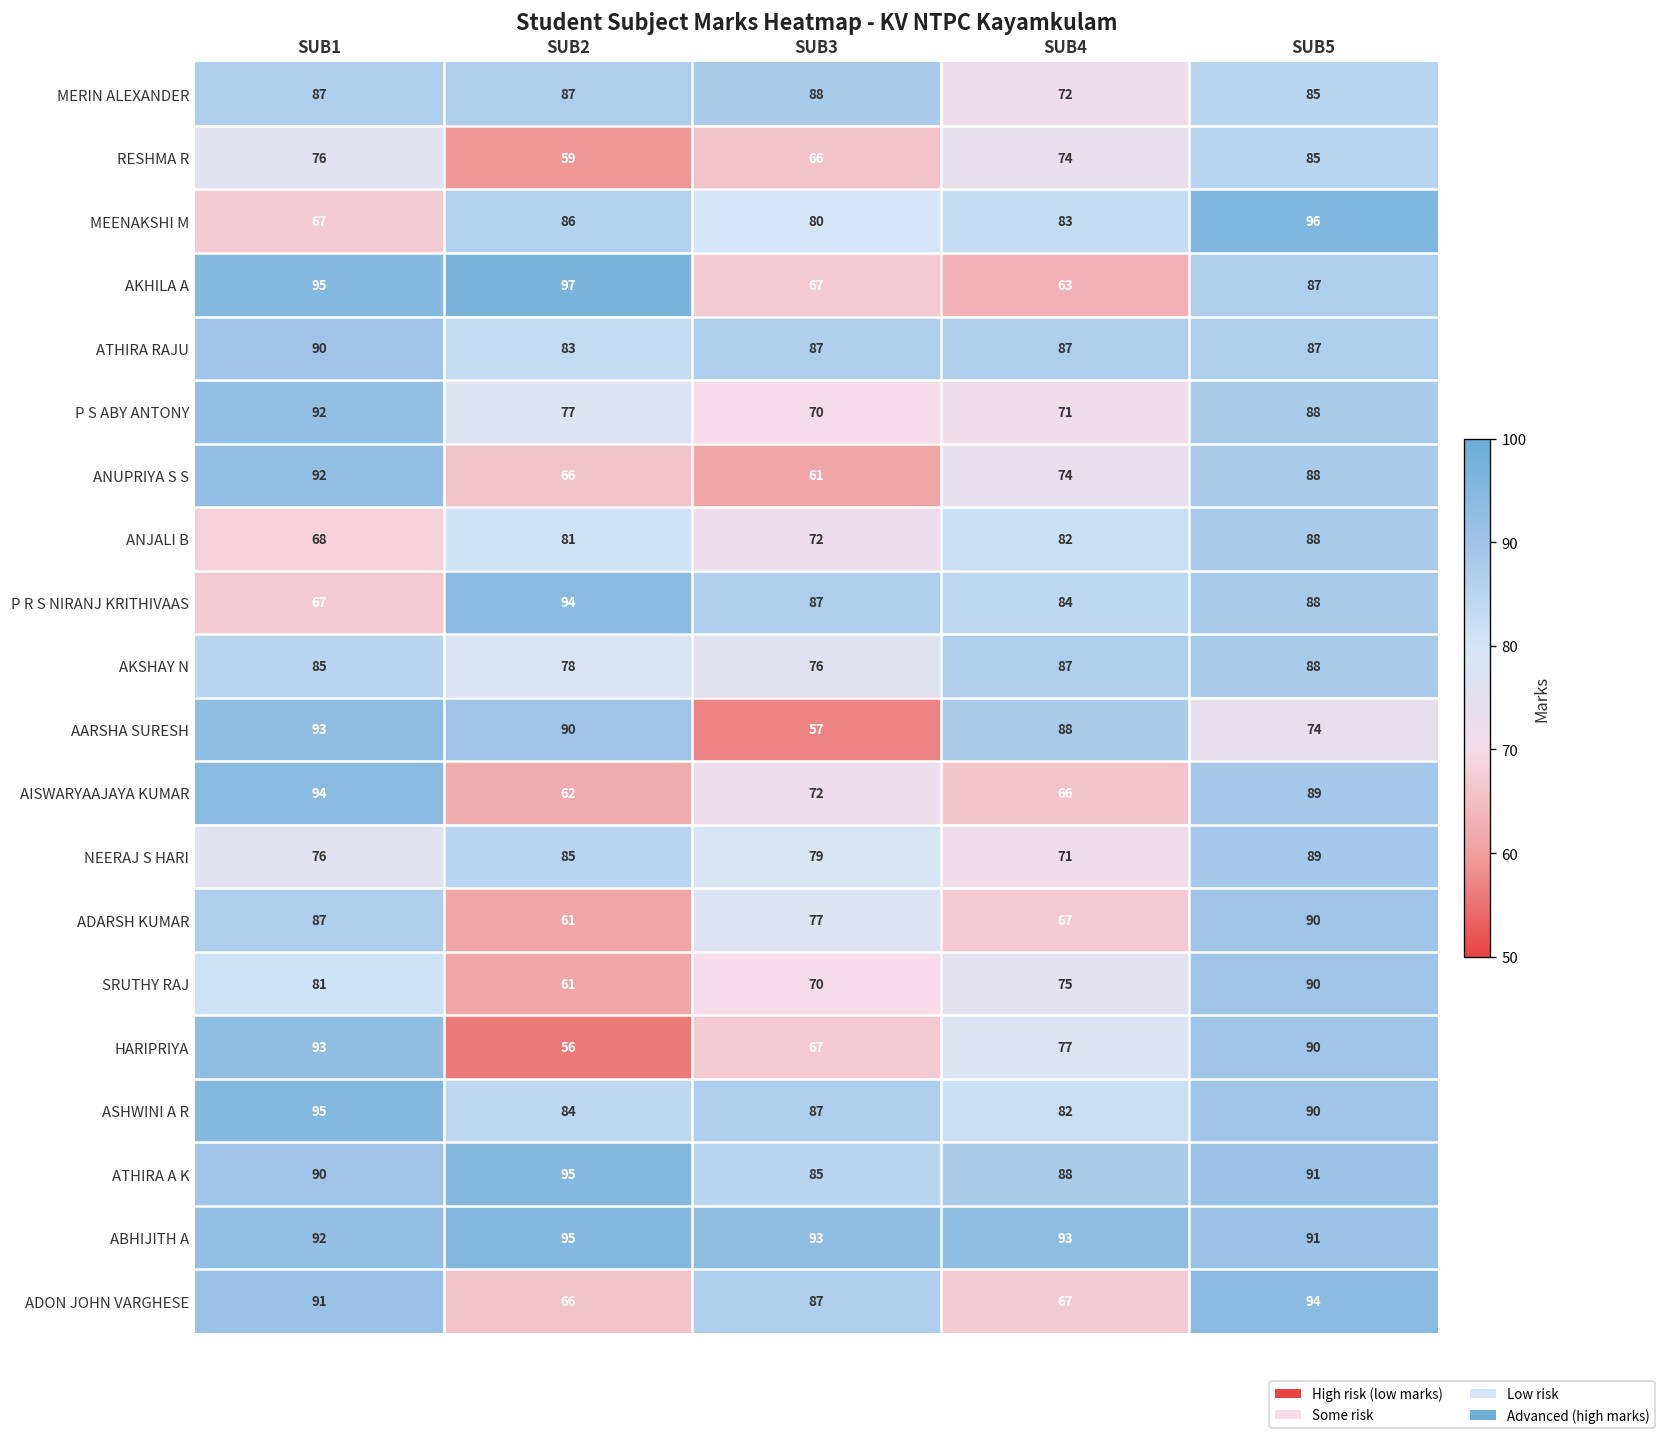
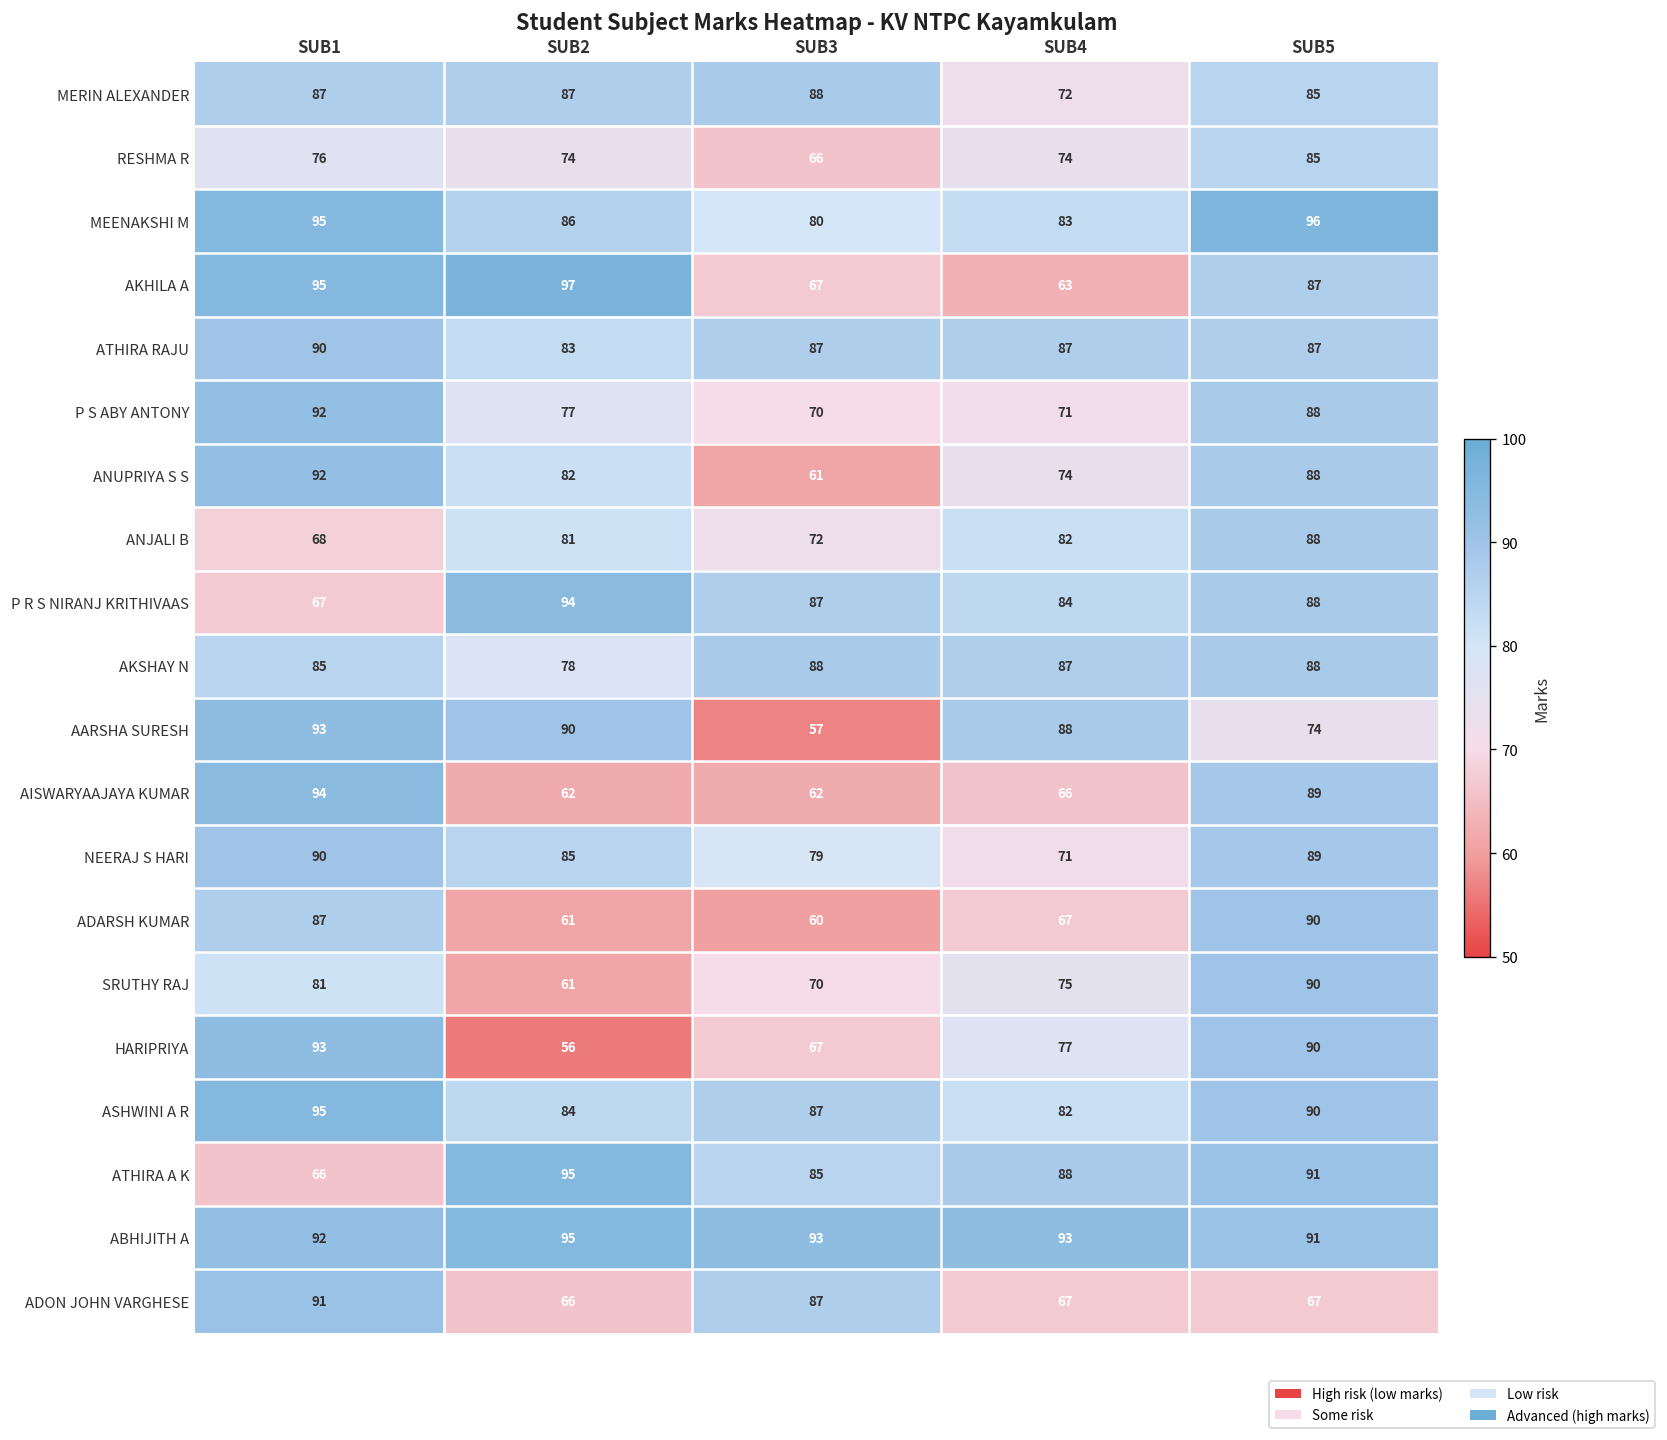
RESHMA R, SUB2: 59 -> 74
MEENAKSHI M, SUB1: 67 -> 95
ANUPRIYA S S, SUB2: 66 -> 82
AKSHAY N, SUB3: 76 -> 88
AISWARYAAJAYA KUMAR, SUB3: 72 -> 62
NEERAJ S HARI, SUB1: 76 -> 90
ADARSH KUMAR, SUB3: 77 -> 60
ATHIRA A K, SUB1: 90 -> 66
ADON JOHN VARGHESE, SUB5: 94 -> 67
